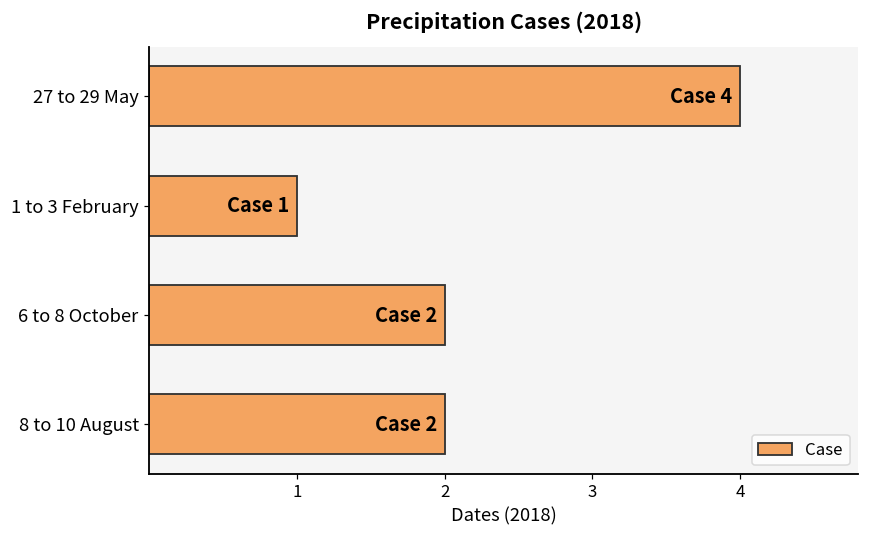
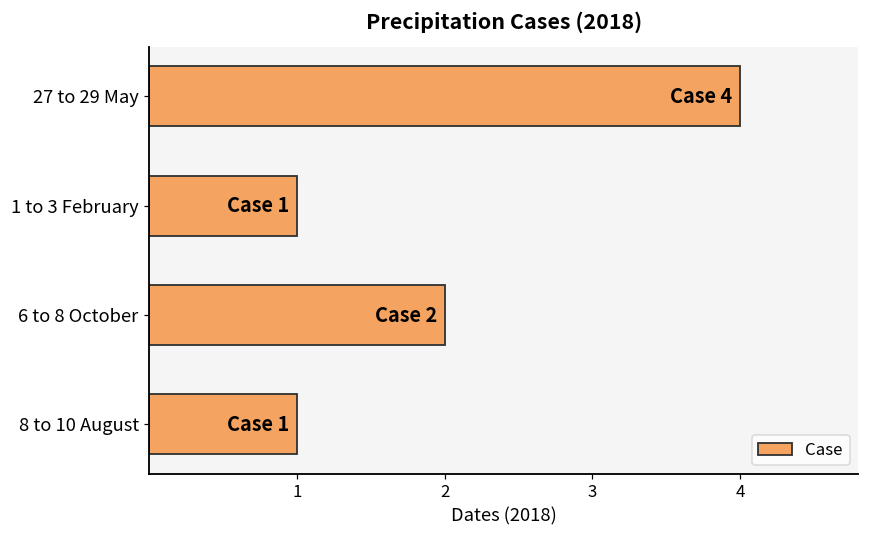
8 to 10 August: 2 -> 1
